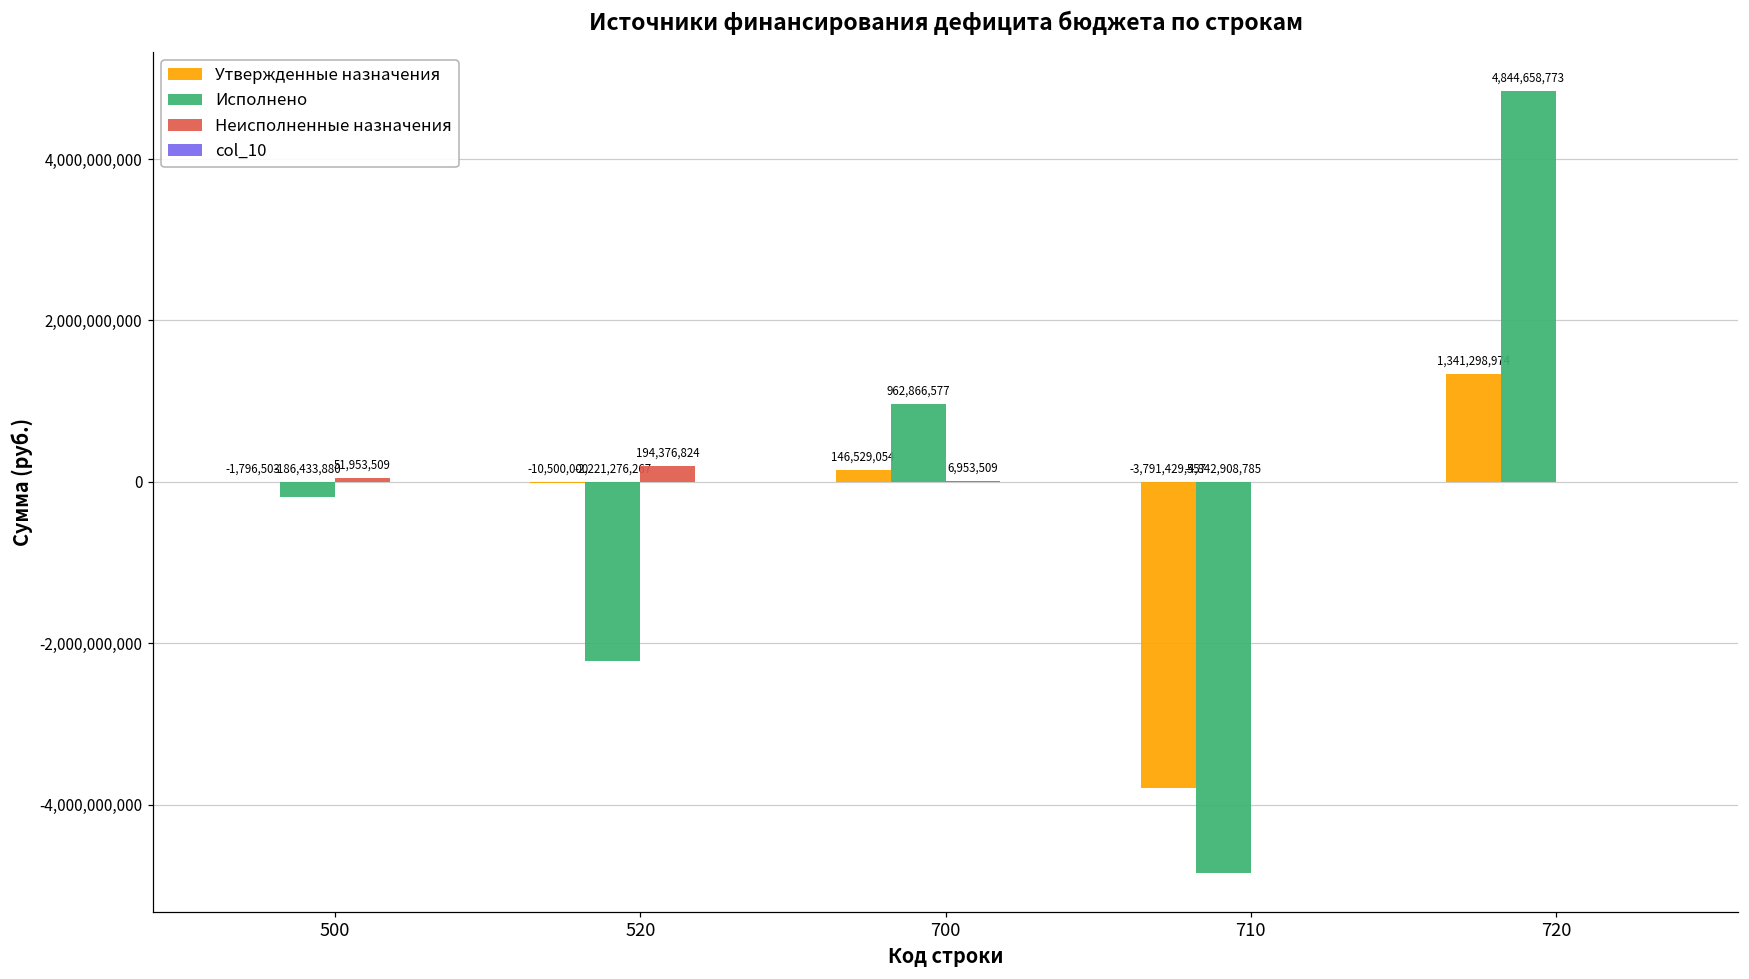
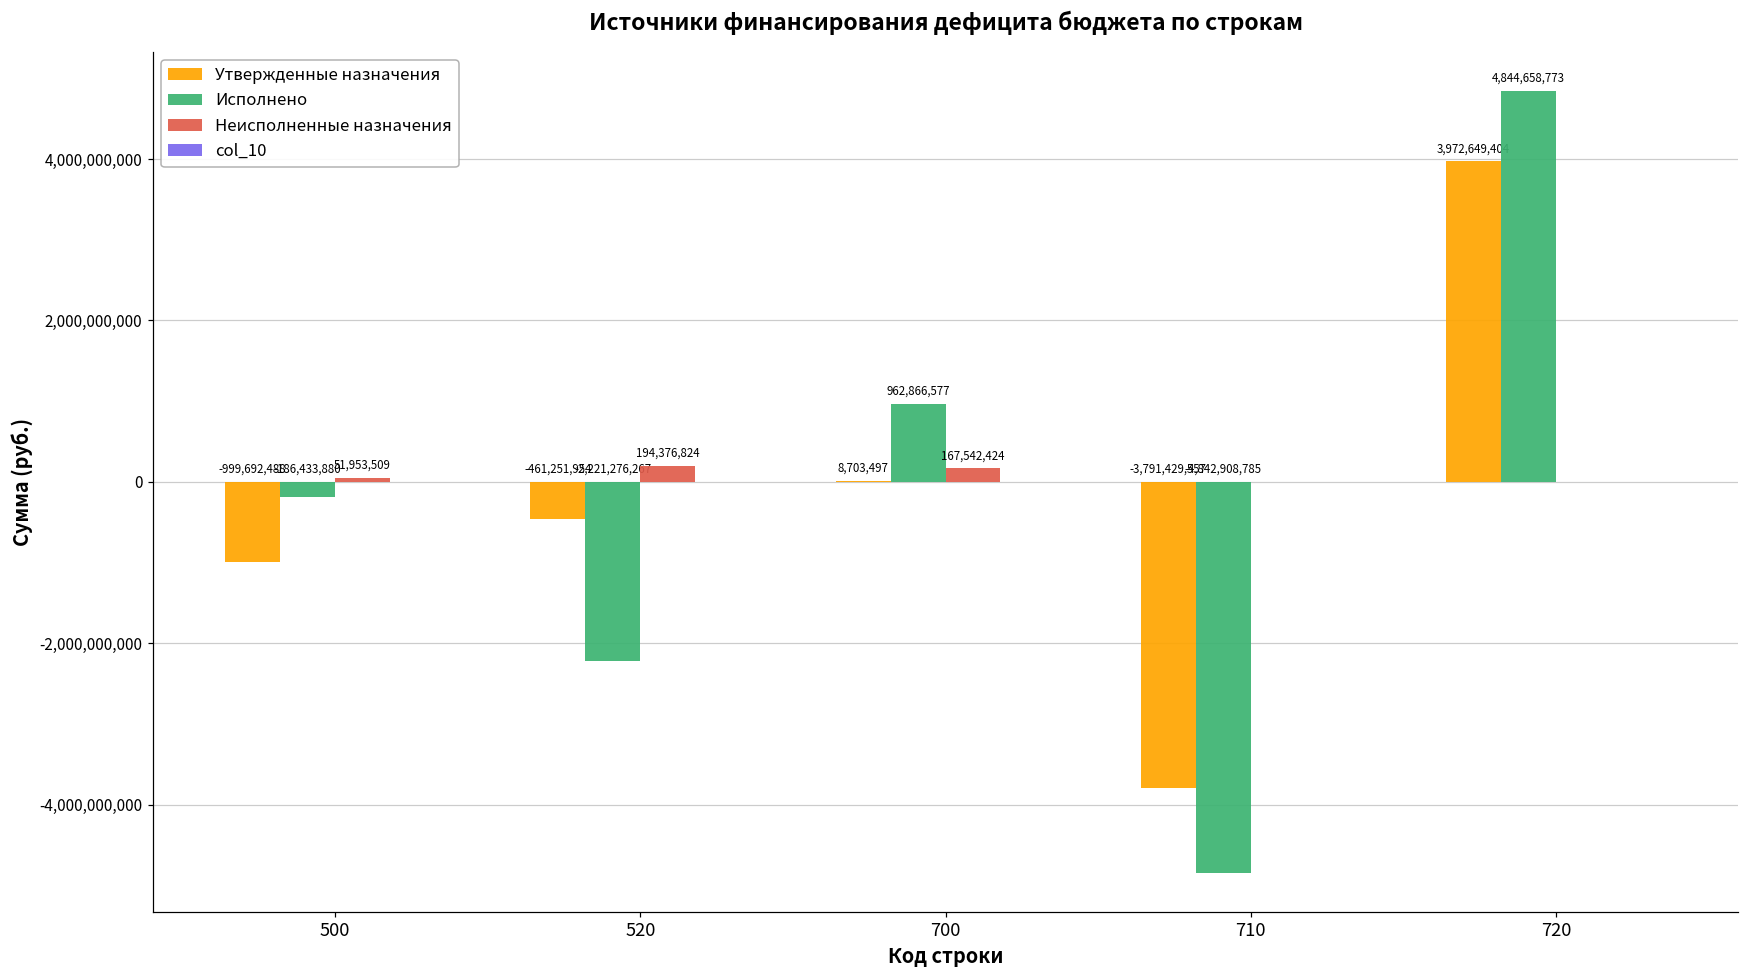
Утвержденные назначения, 500: -1,796,503 -> -999,692,488
Утвержденные назначения, 520: -10,500,000 -> -461,251,954
Утвержденные назначения, 700: 146,529,054 -> 8,703,497
Неисполненные назначения, 700: 6,953,509 -> 167,542,424
Утвержденные назначения, 720: 1,341,298,974 -> 3,972,649,404
